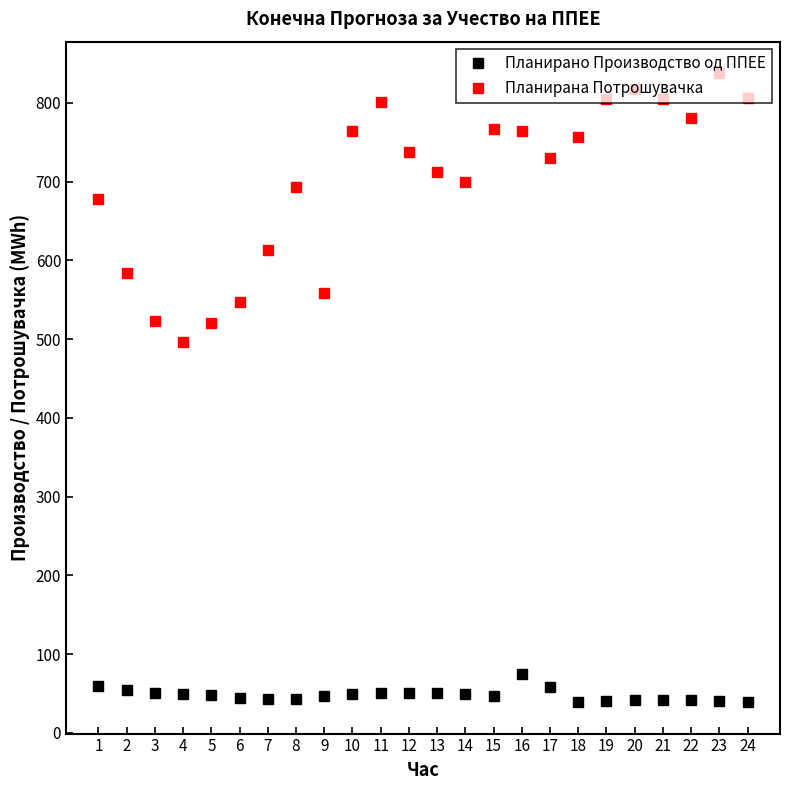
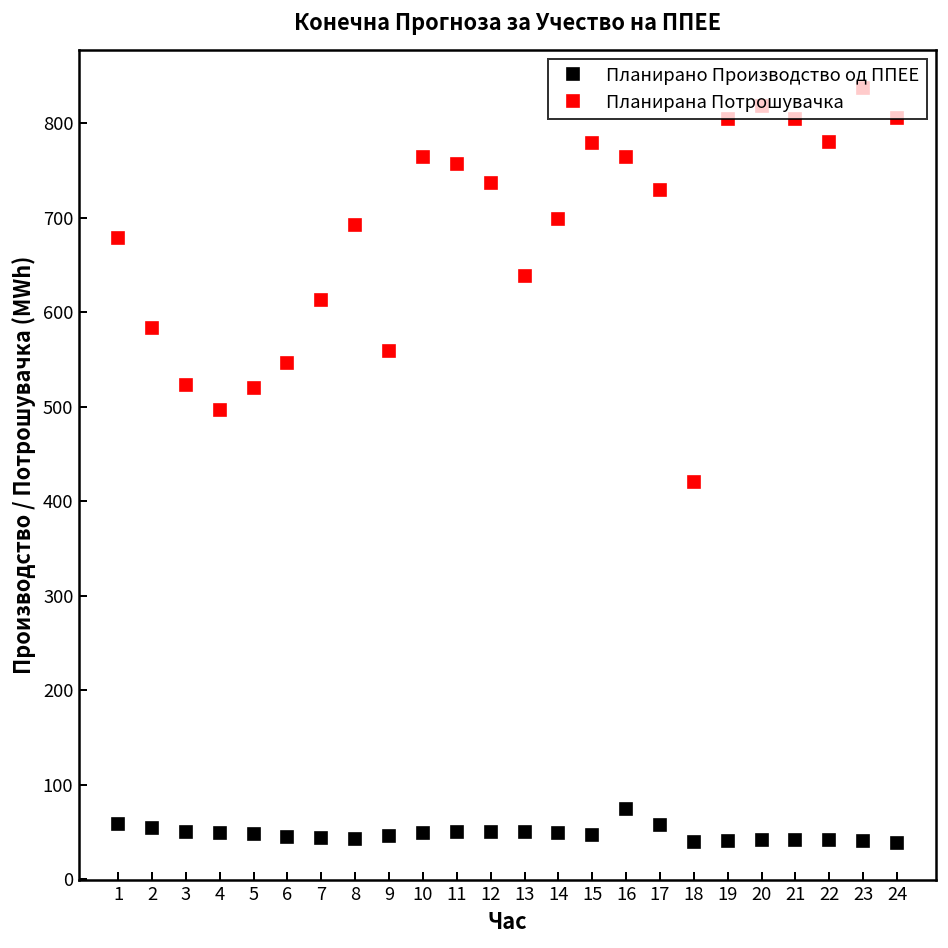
Планирана Потрошувачка, 11: 800 -> 760
Планирана Потрошувачка, 13: 710 -> 640
Планирана Потрошувачка, 15: 770 -> 780
Планирана Потрошувачка, 18: 760 -> 420
